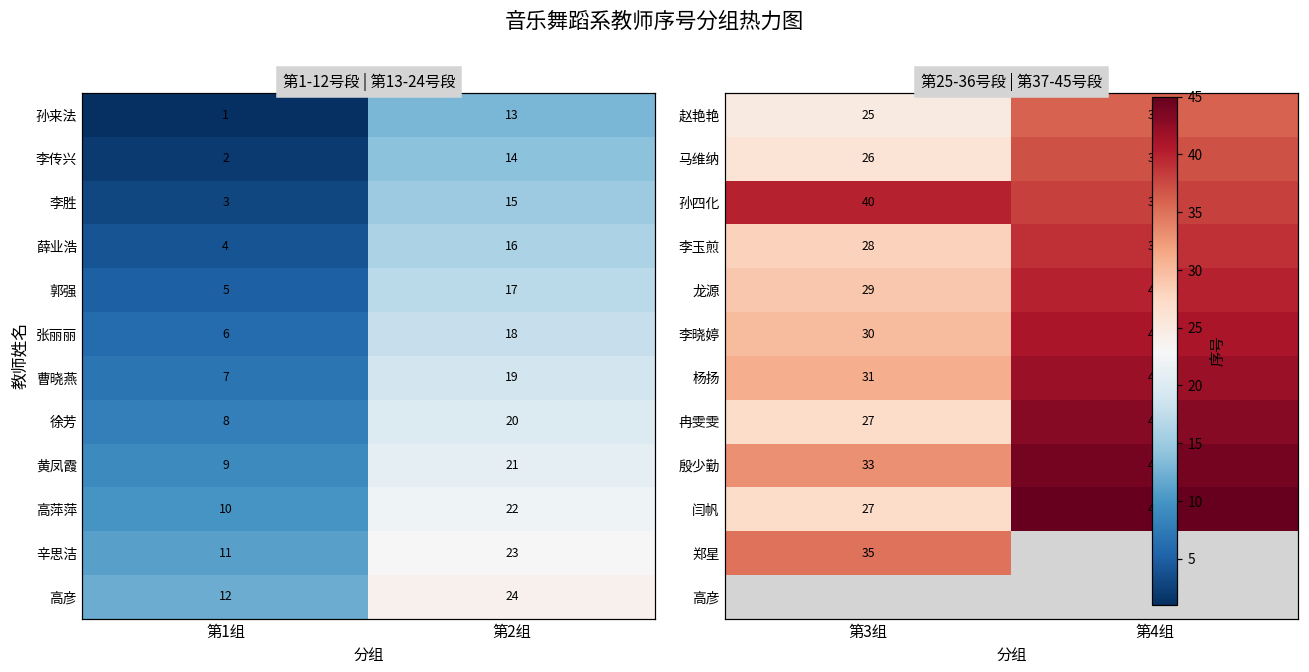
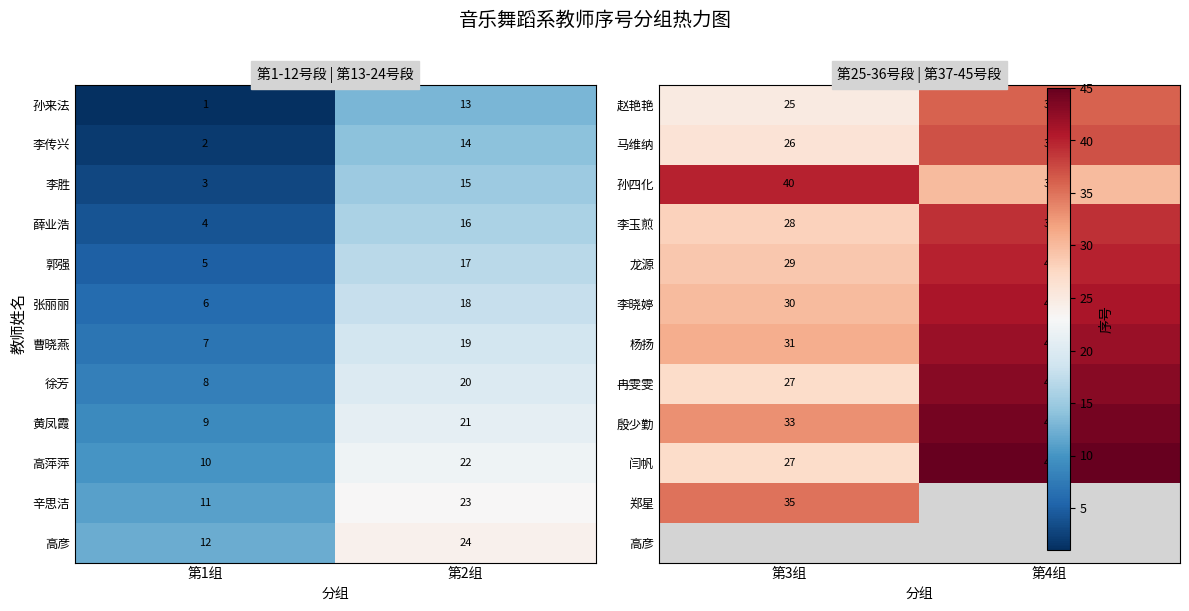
第25-36号段 | 第37-45号段, 孙四化, 第4组: 38 -> 30
